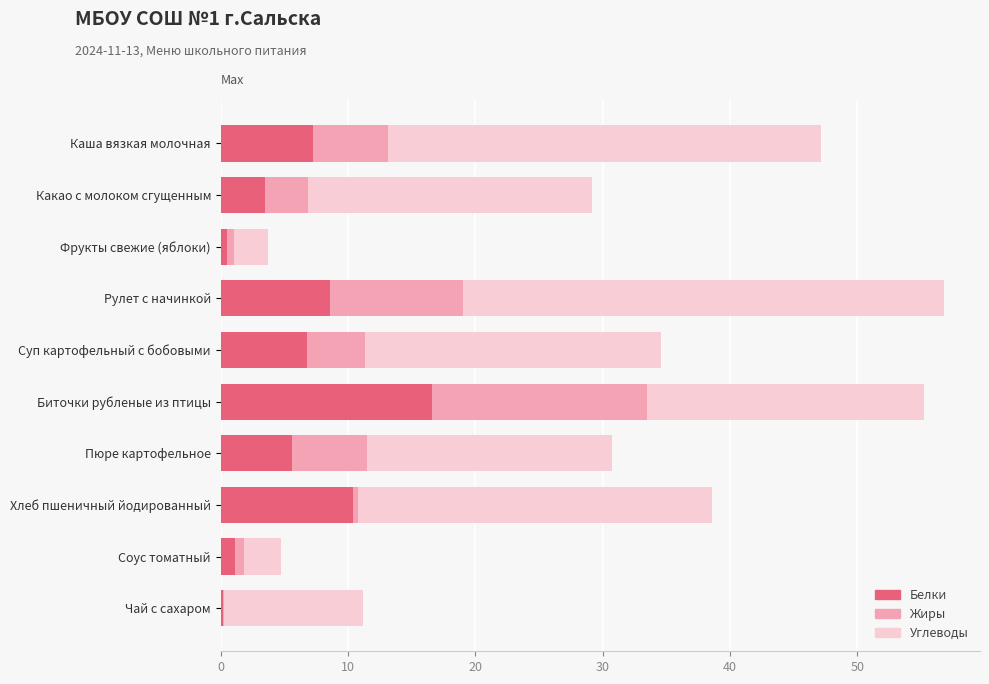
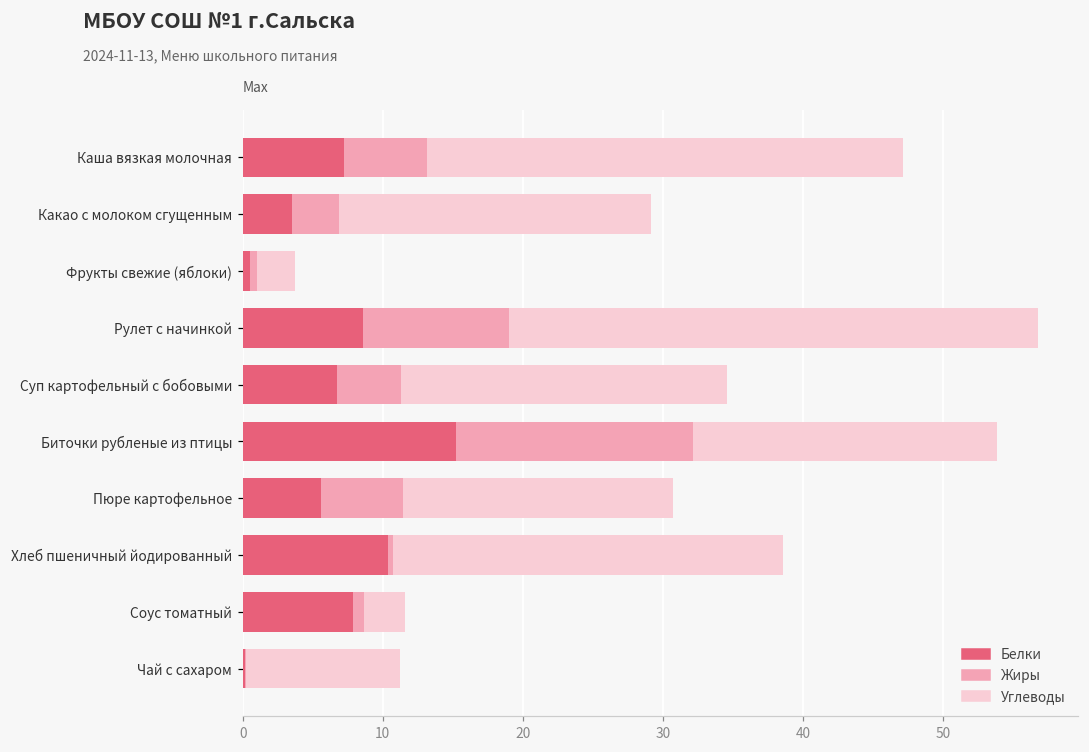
Белки, Биточки рубленые из птицы: 16.6 -> 15.3
Белки, Соус томатный: 1.1 -> 7.9
